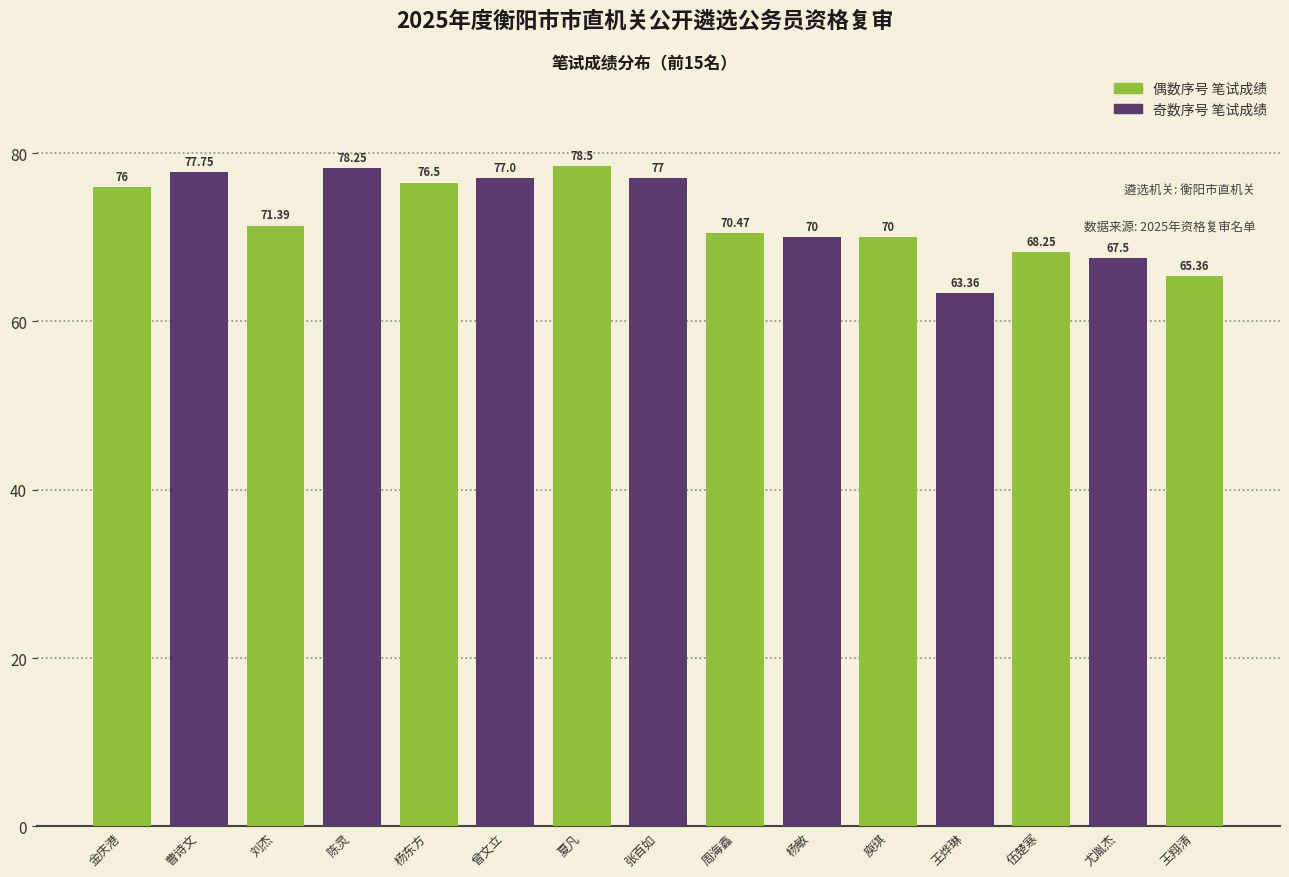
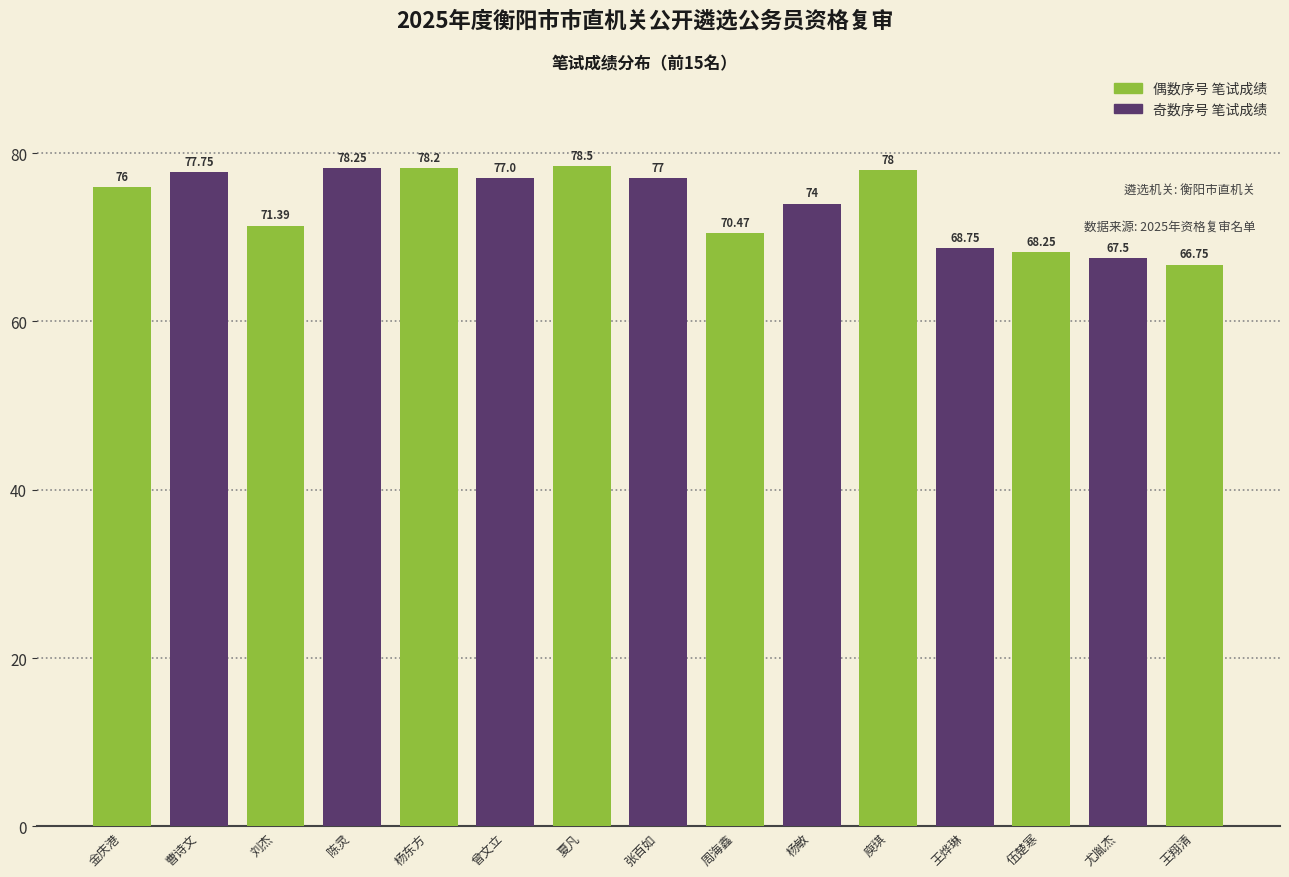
杨东方: 76.5 -> 78.2
杨敏: 70 -> 74
庾琪: 70 -> 78
王烨琳: 63.36 -> 68.75
王翔清: 65.36 -> 66.75
